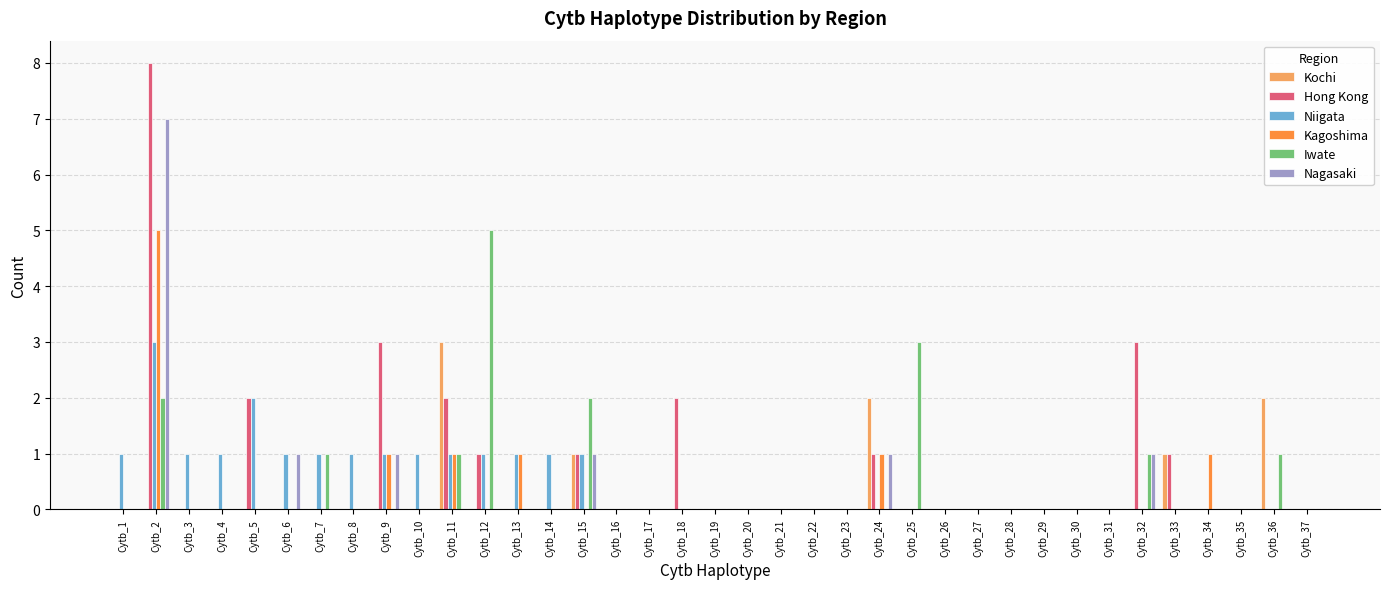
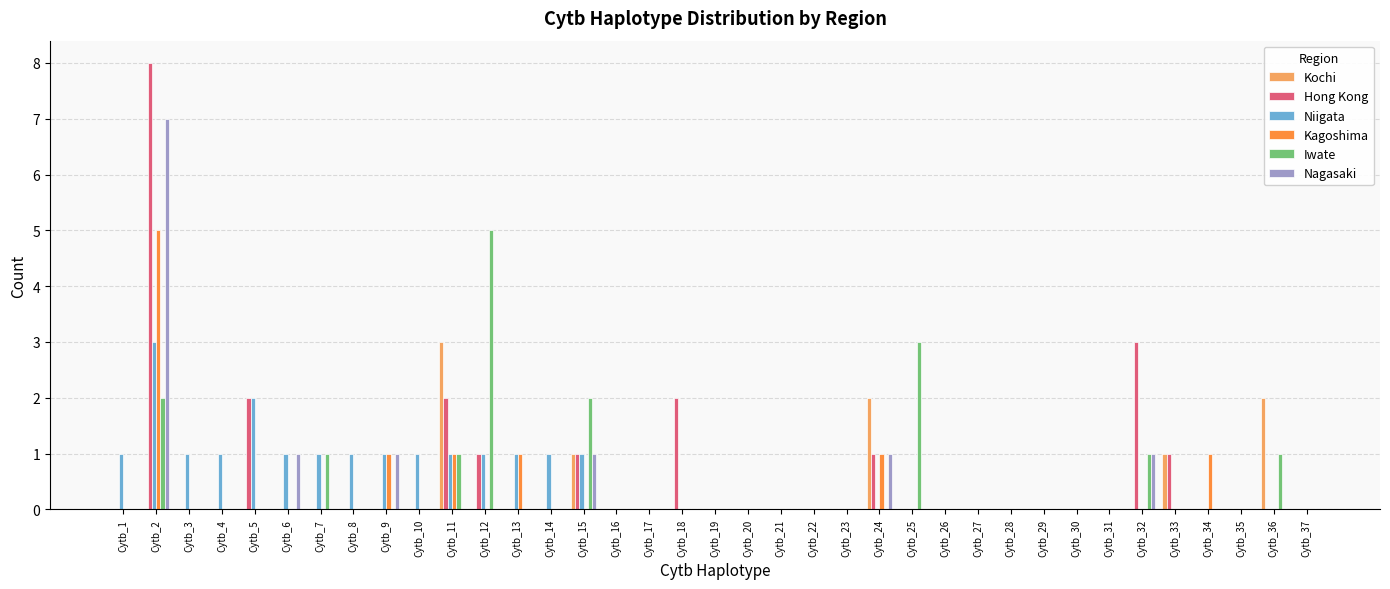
Hong Kong, Cytb_9: 3 -> 0
